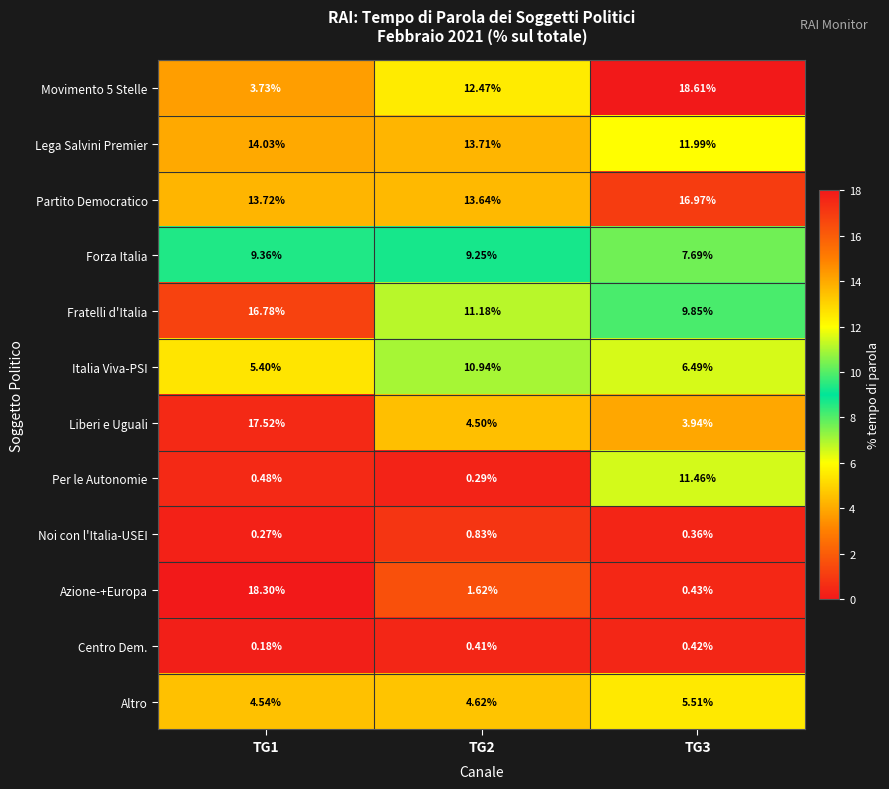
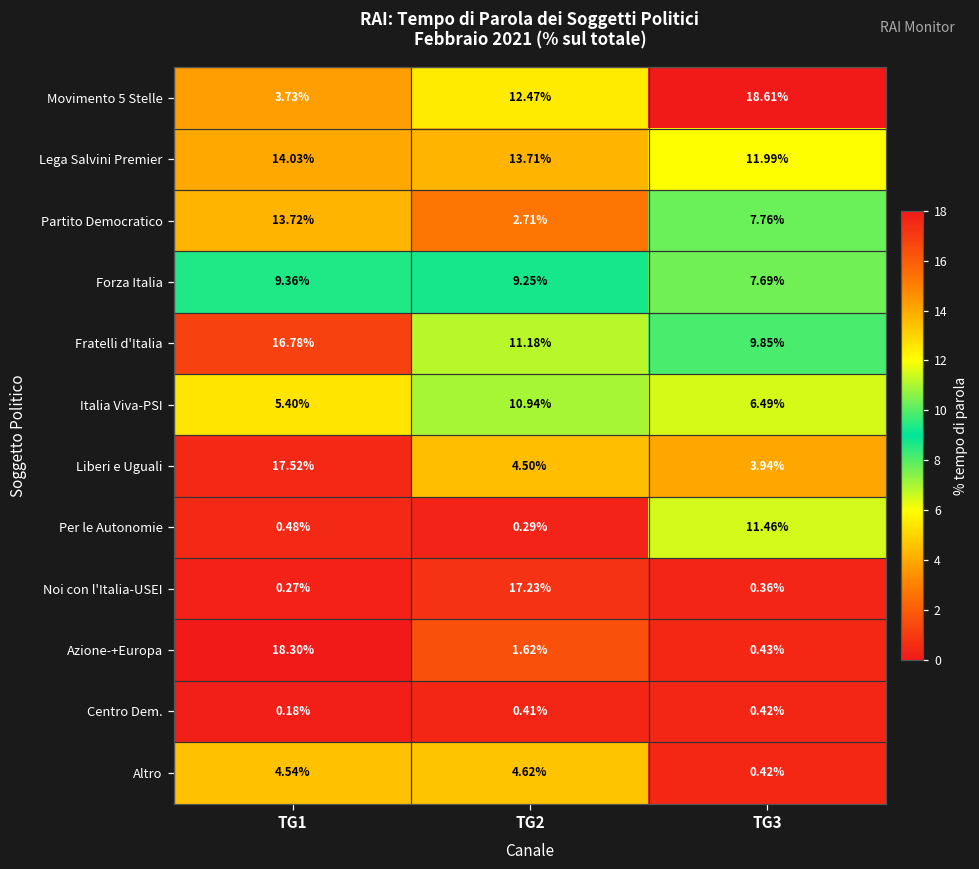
Partito Democratico, TG2: 13.64% -> 2.71%
Partito Democratico, TG3: 16.97% -> 7.76%
Noi con l'Italia-USEI, TG2: 0.83% -> 17.23%
Altro, TG3: 5.51% -> 0.42%
